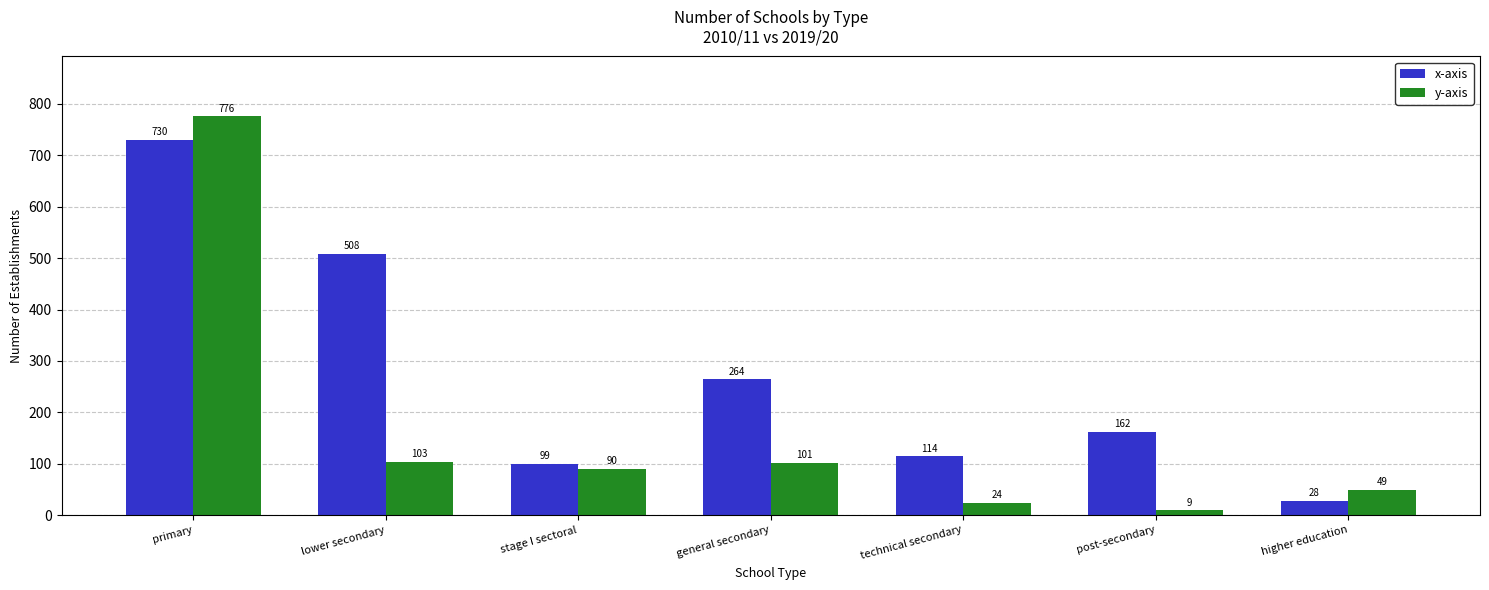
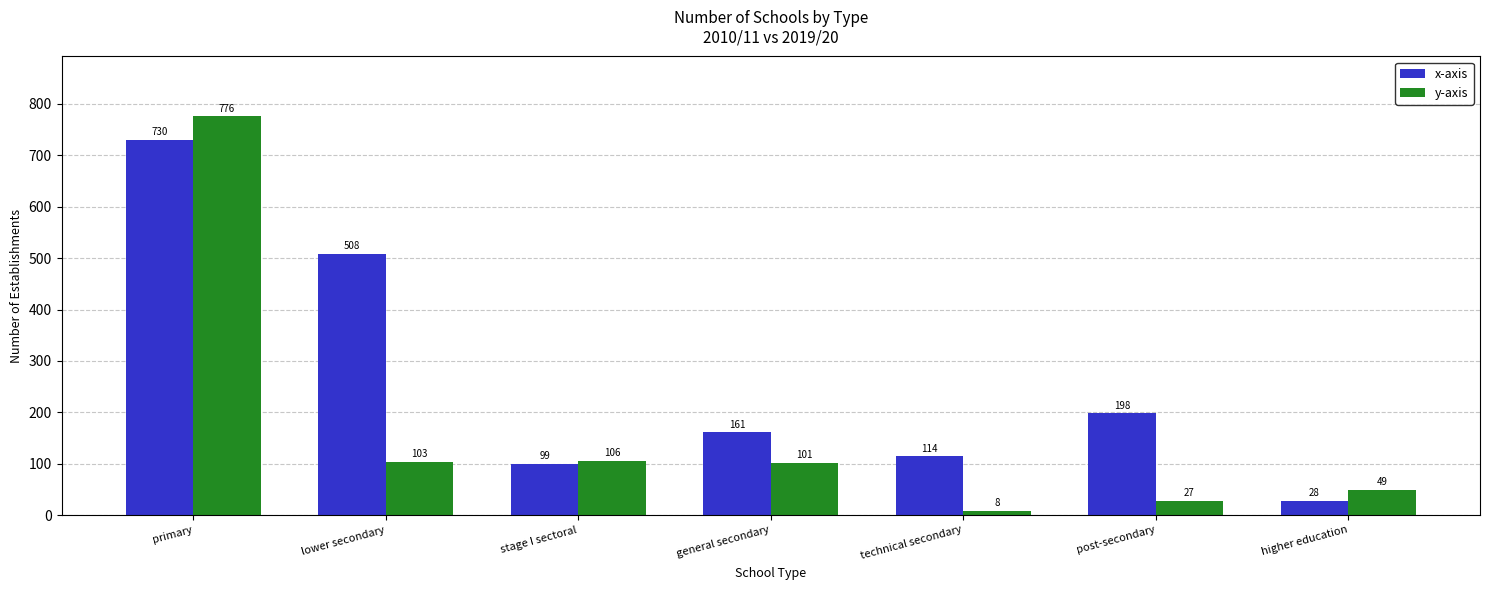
y-axis, stage I sectoral: 90 -> 106
x-axis, general secondary: 264 -> 161
y-axis, technical secondary: 24 -> 8
x-axis, post-secondary: 162 -> 198
y-axis, post-secondary: 9 -> 27
